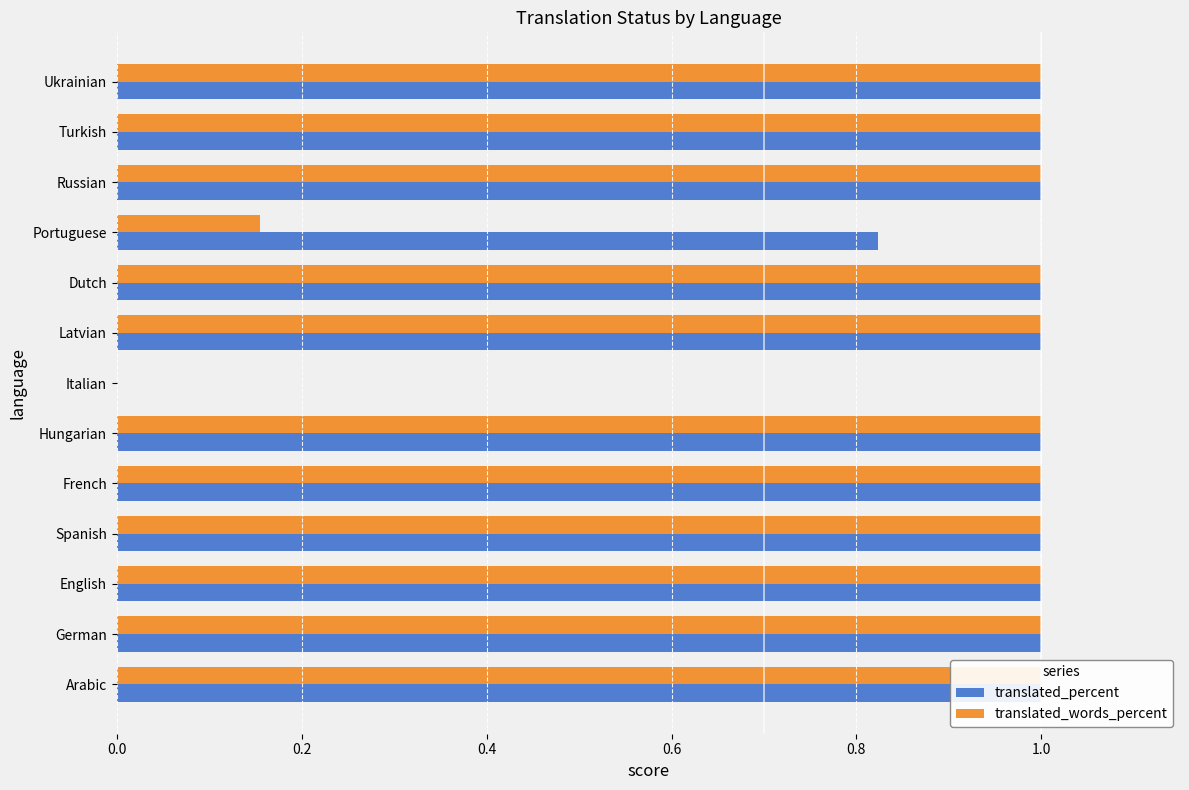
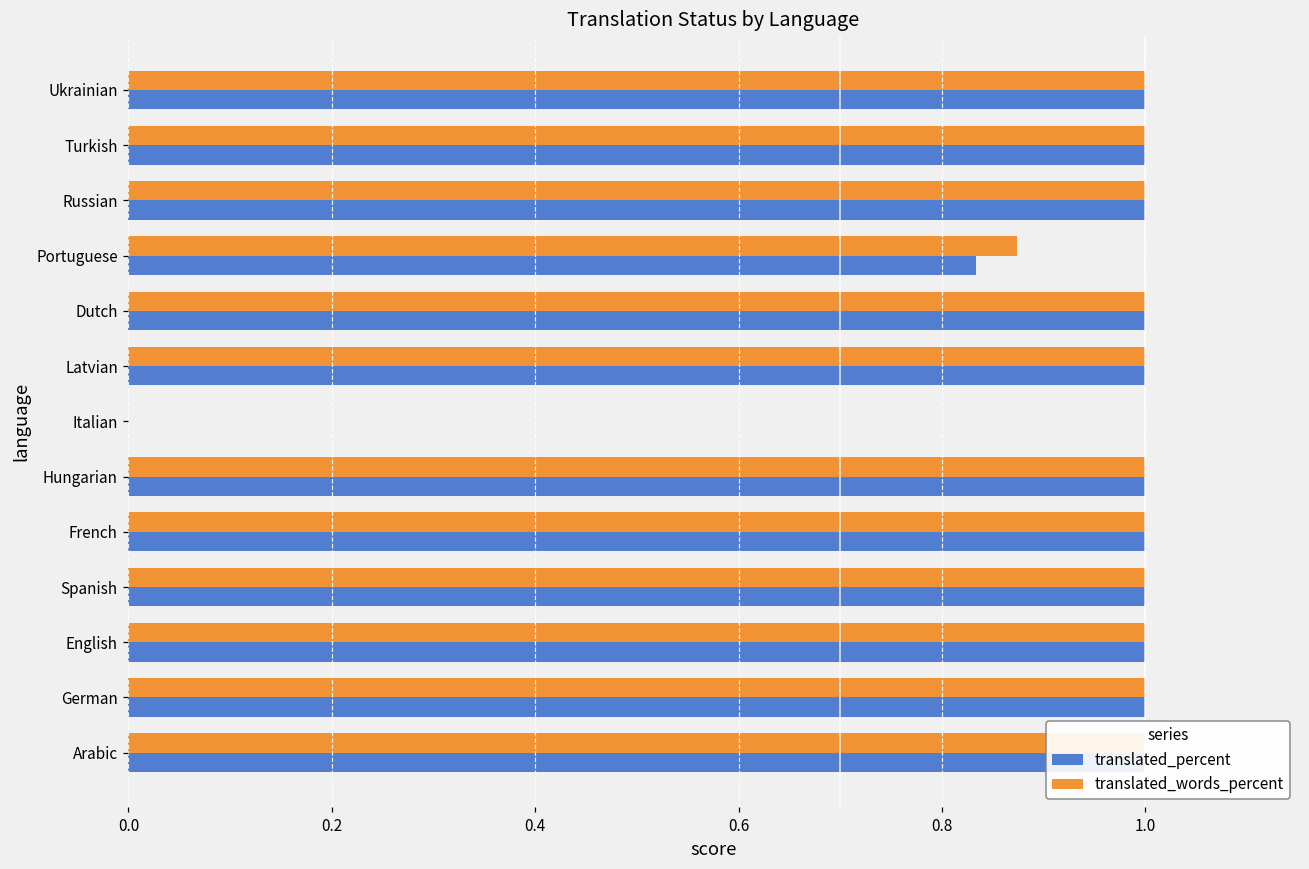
translated_words_percent, Portuguese: 0.16 -> 0.87
translated_percent, Portuguese: 0.82 -> 0.83
